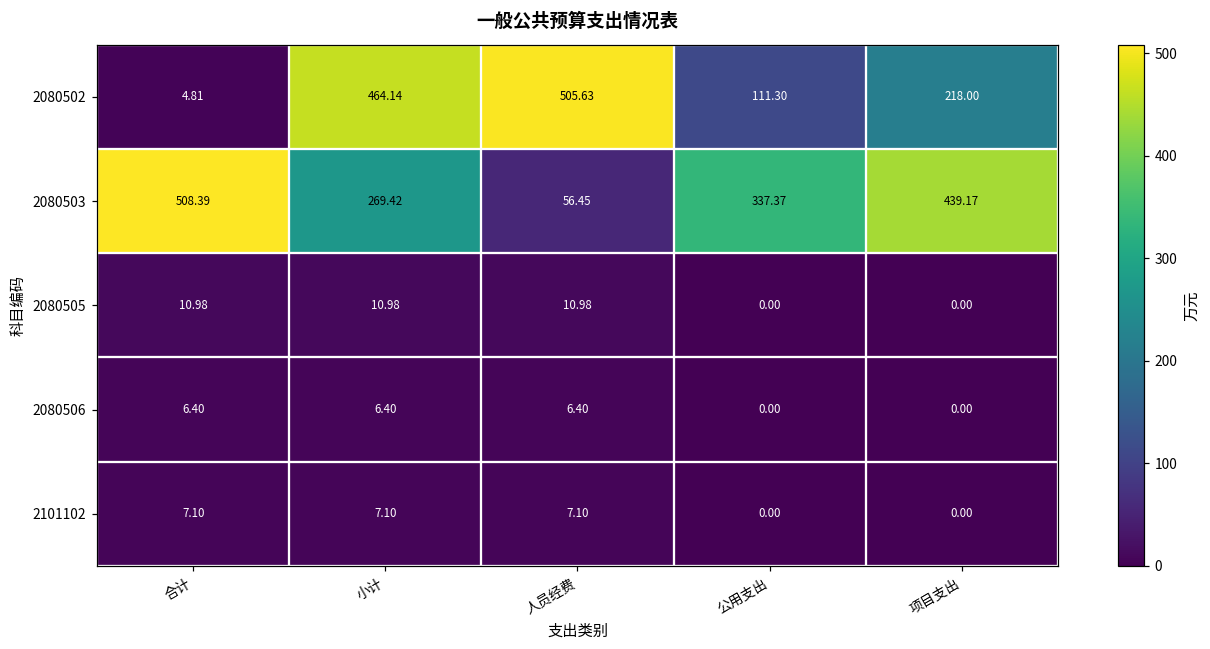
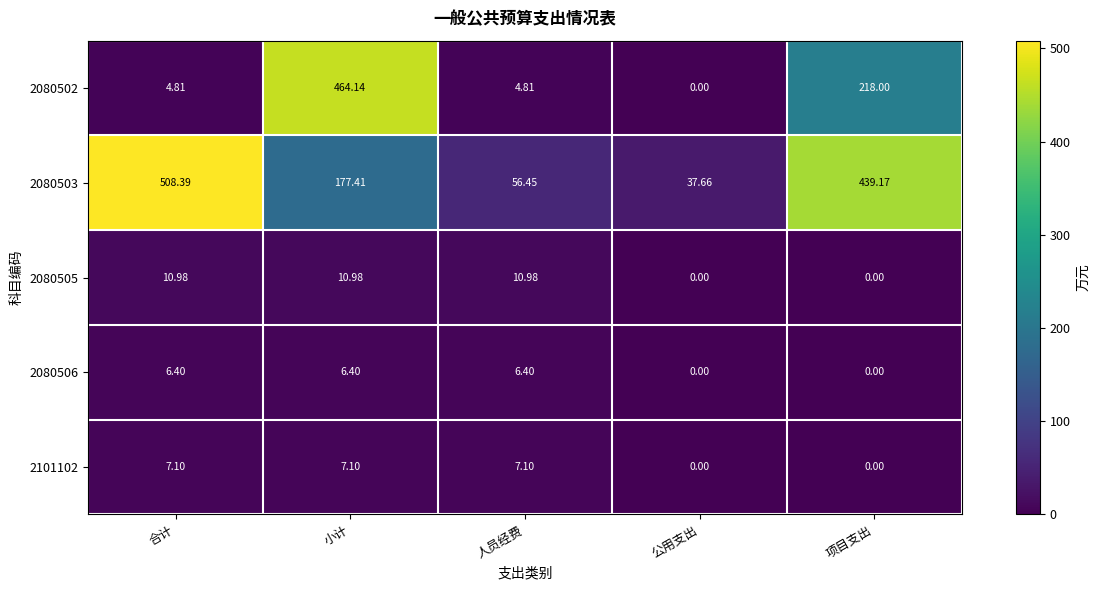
2080502, 人员经费: 505.63 -> 4.81
2080502, 公用支出: 111.30 -> 0.00
2080503, 小计: 269.42 -> 177.41
2080503, 公用支出: 337.37 -> 37.66
